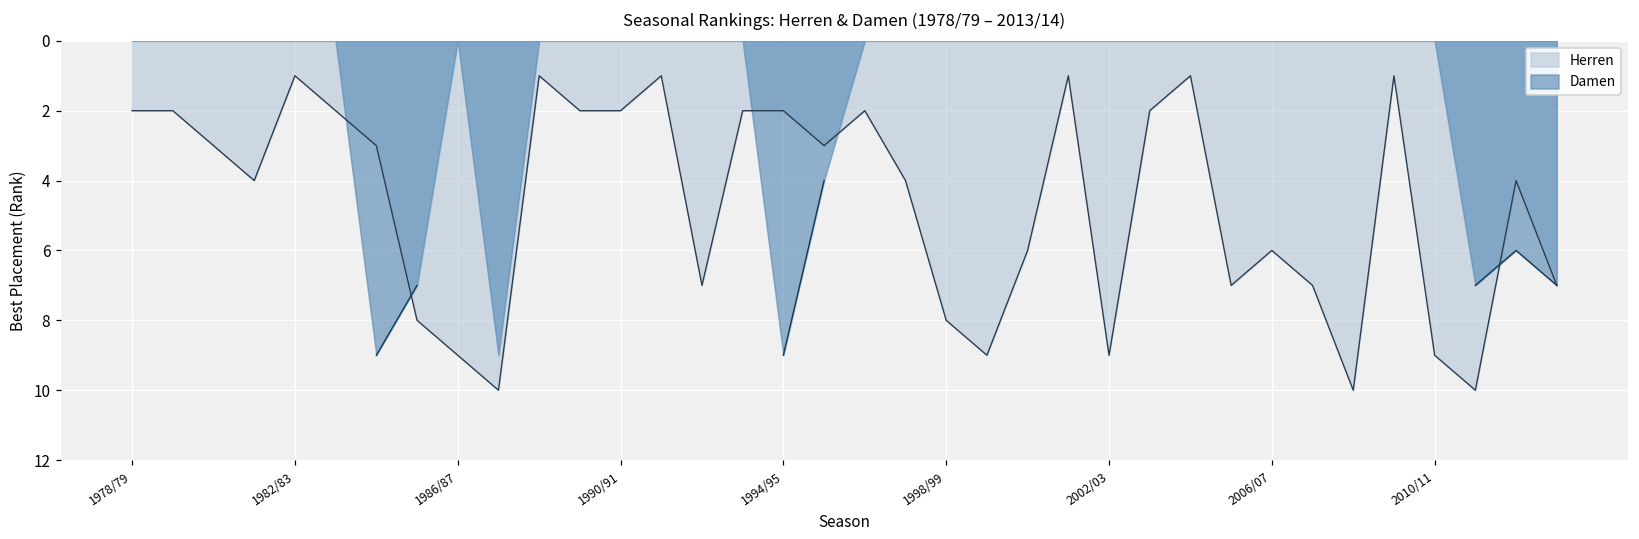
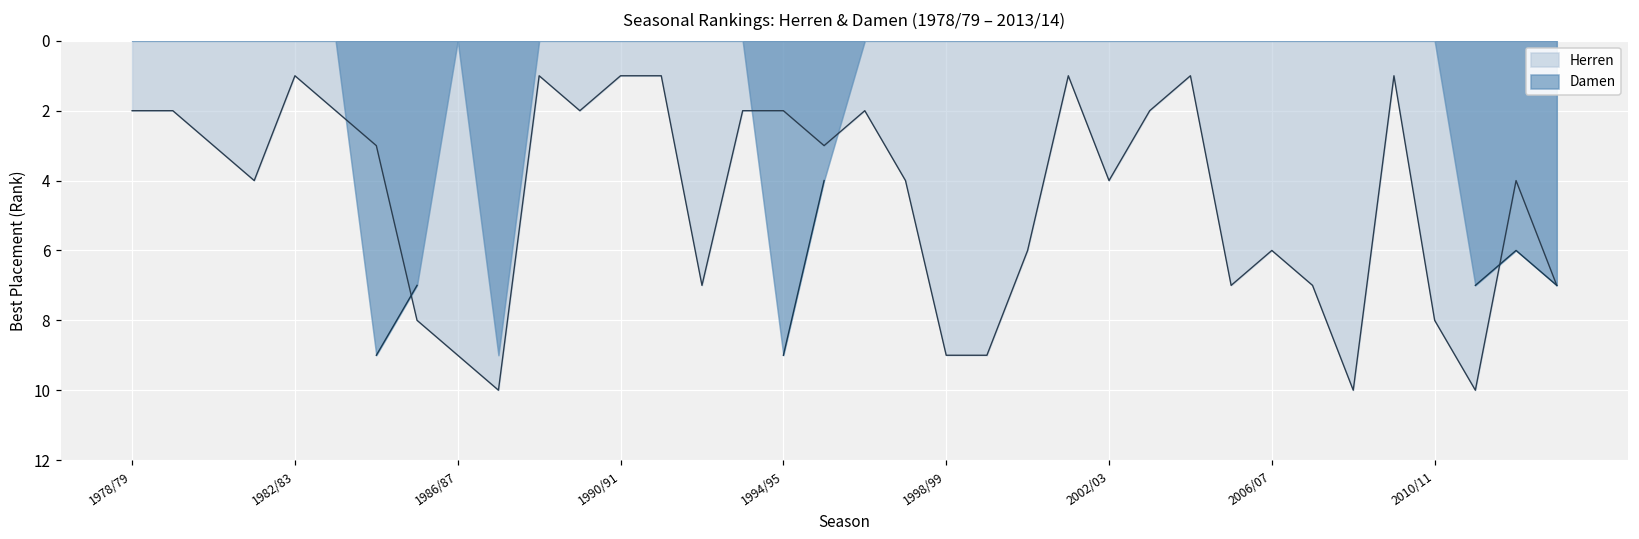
Herren, 1990/91: 2 -> 1
Herren, 1998/99: 8 -> 9
Herren, 2002/03: 9 -> 4
Herren, 2010/11: 9 -> 8
